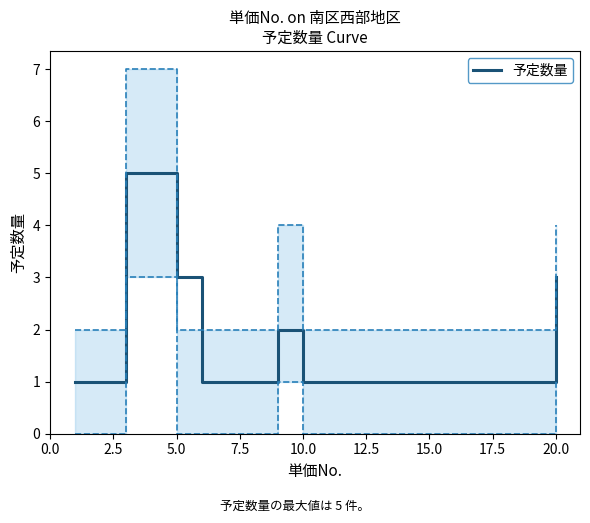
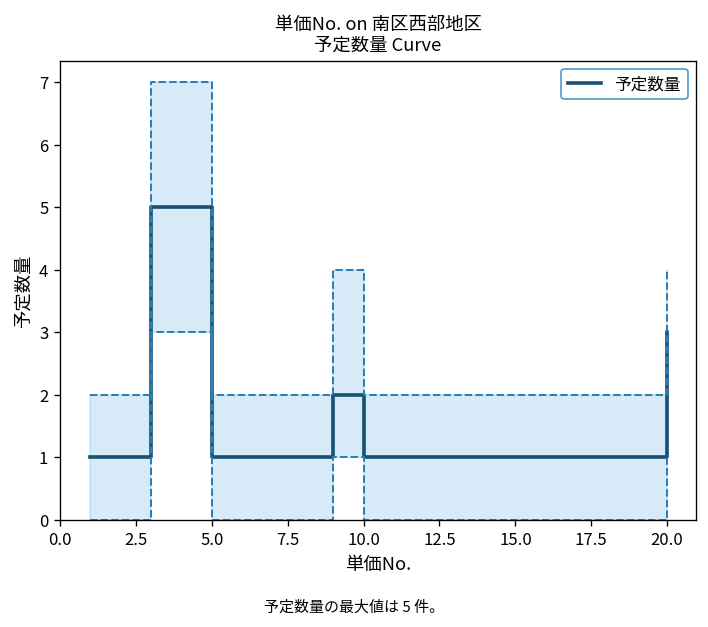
予定数量, 5.0: 3 -> 1
